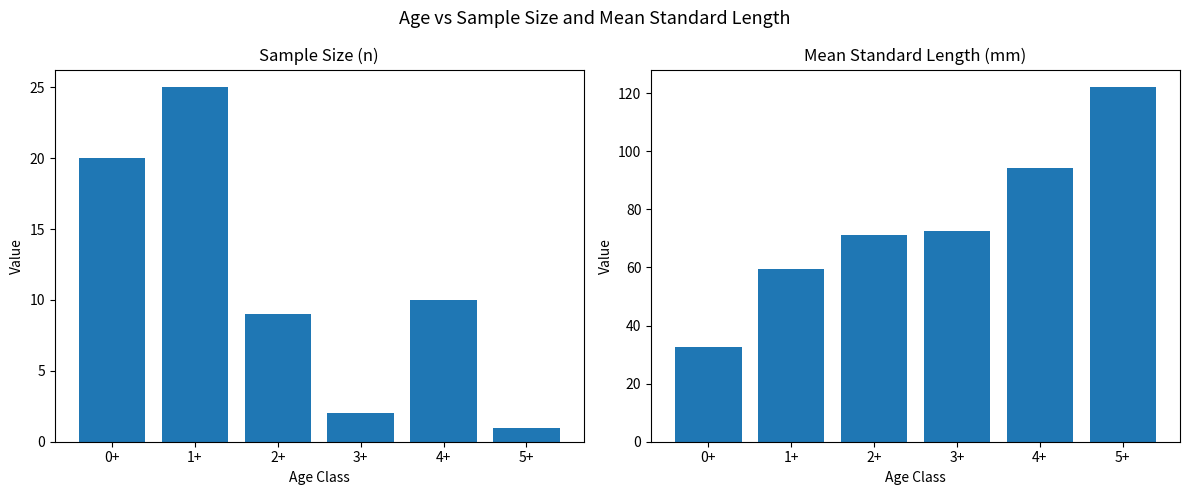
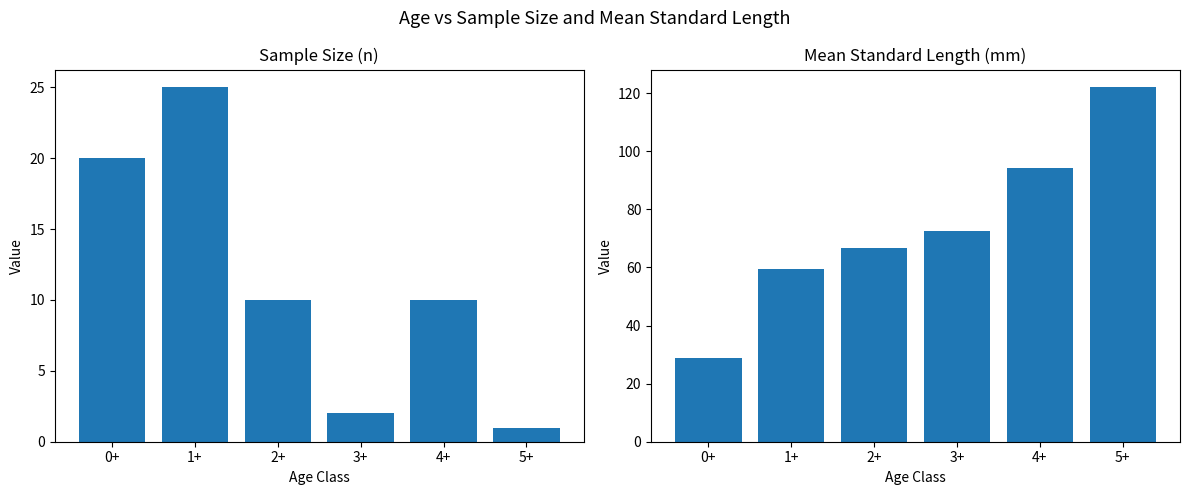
Sample Size (n), 2+: 9 -> 10
Mean Standard Length (mm), 0+: 33 -> 29
Mean Standard Length (mm), 2+: 71 -> 67
